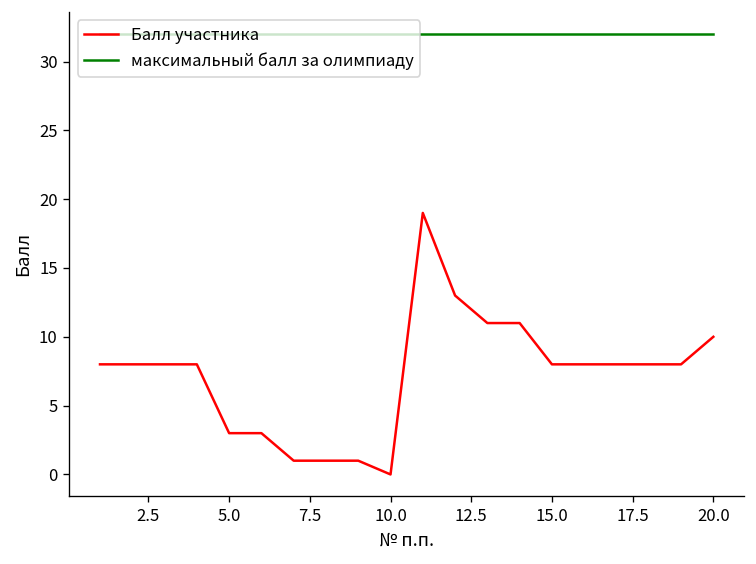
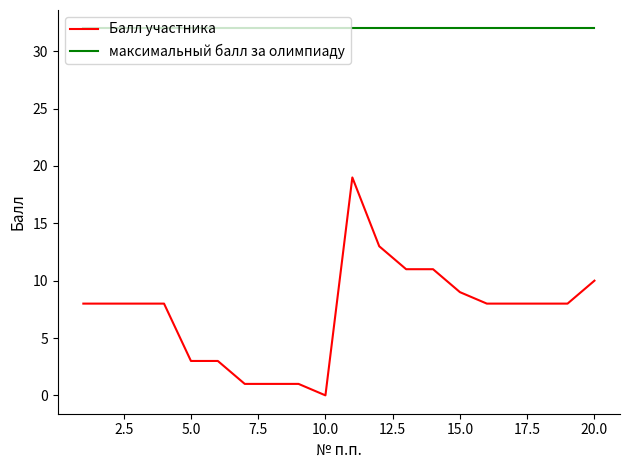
Балл участника, 15.0: 8 -> 9
